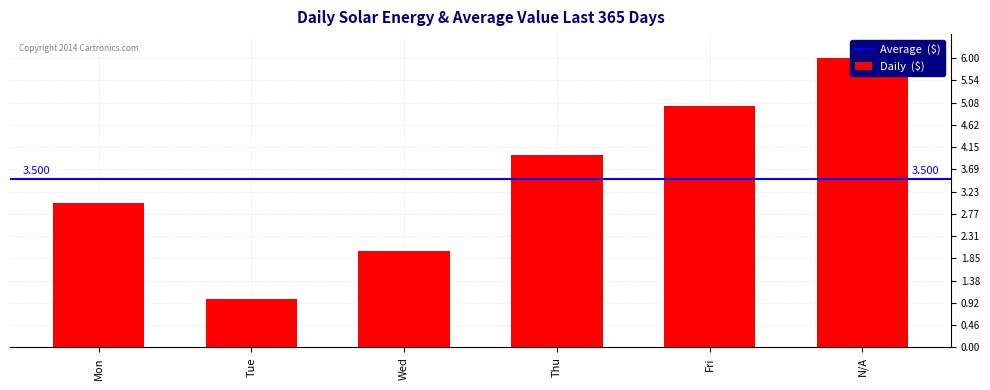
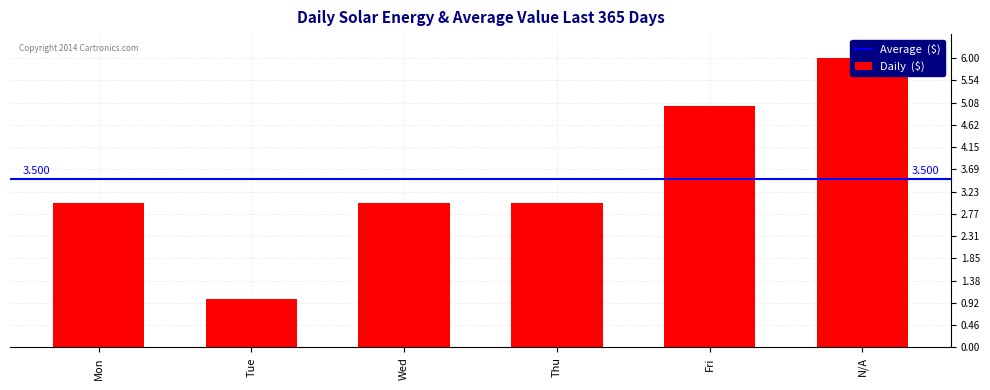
Wed: 2 -> 3
Thu: 4 -> 3
